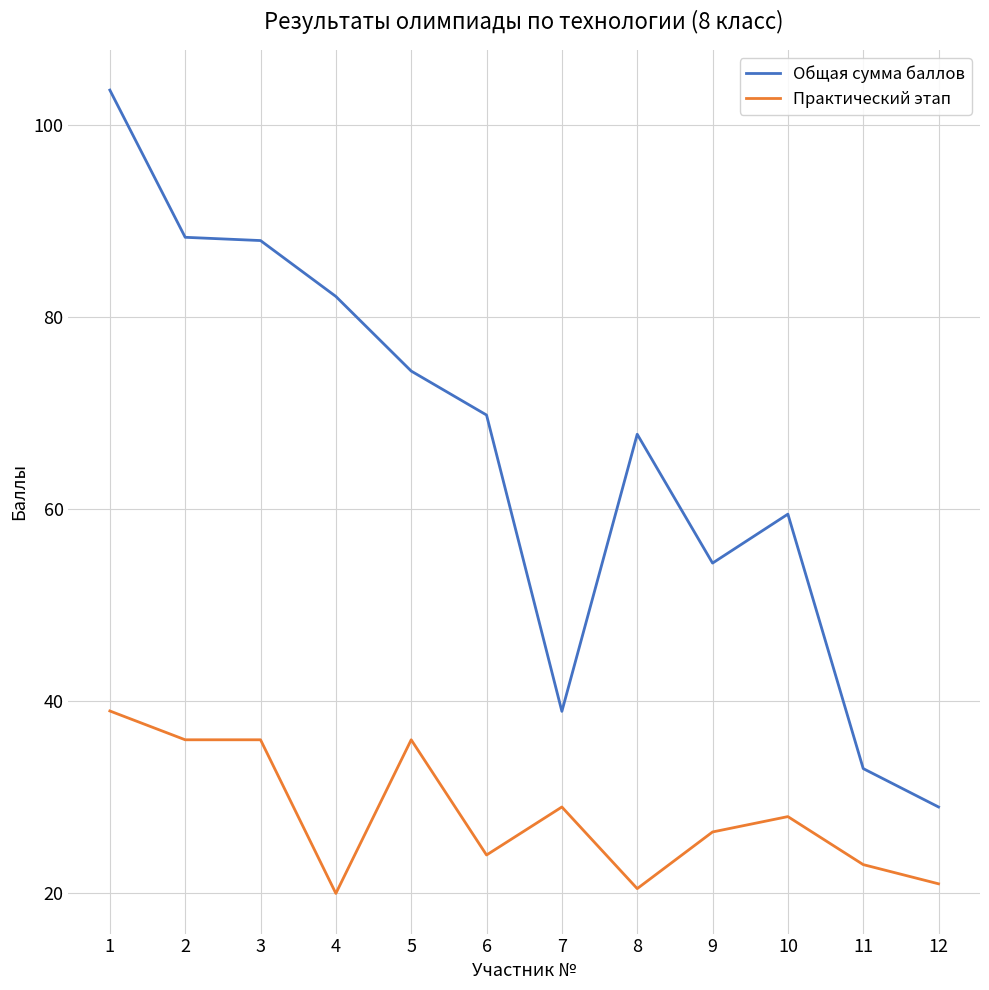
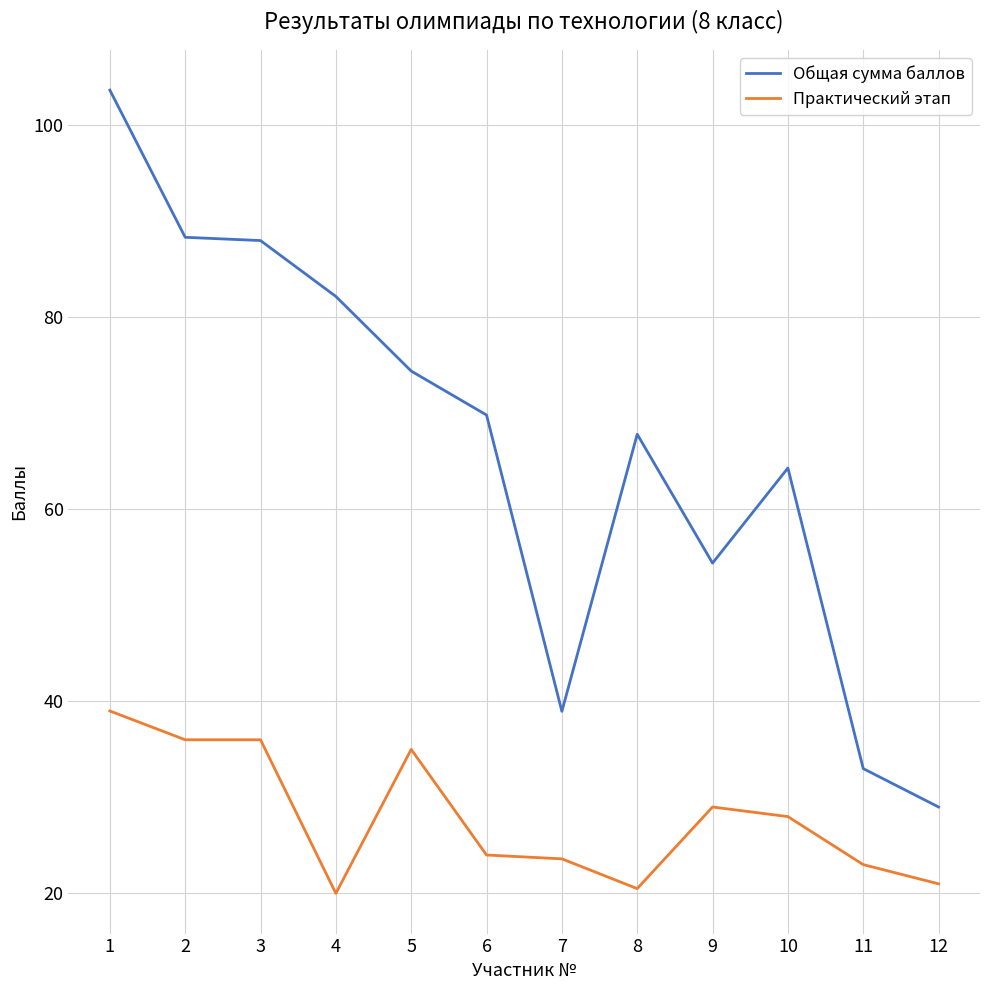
Практический этап, 5: 36 -> 35
Практический этап, 7: 29 -> 24
Практический этап, 9: 26 -> 29
Общая сумма баллов, 10: 60 -> 64
